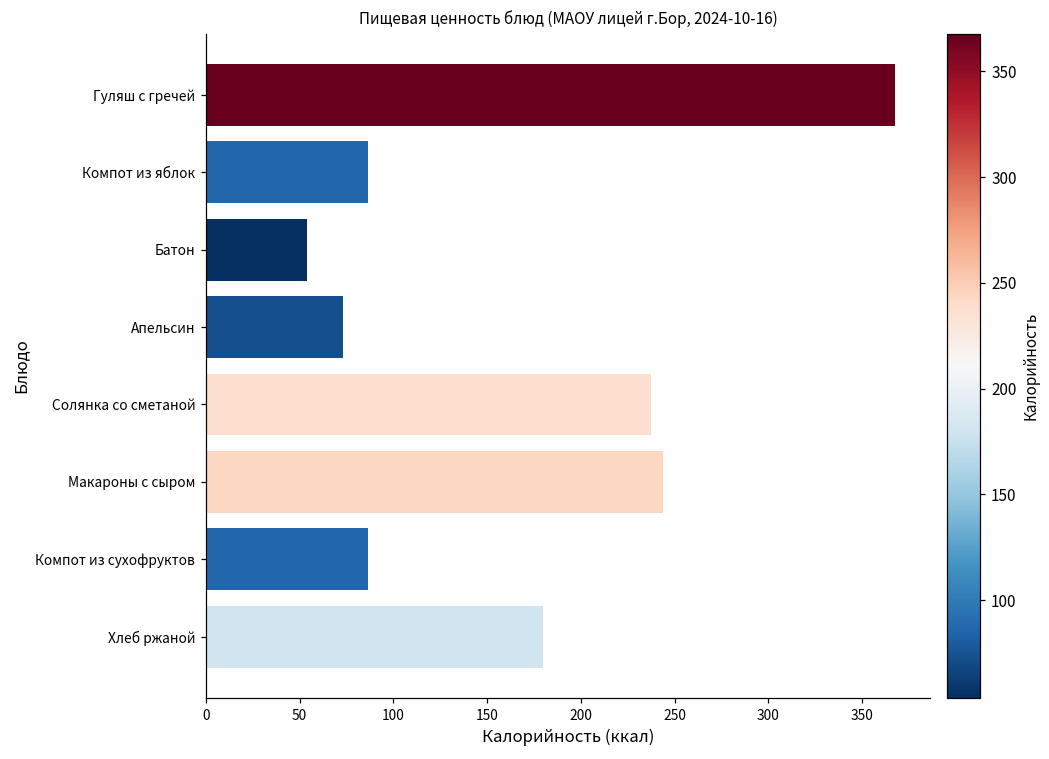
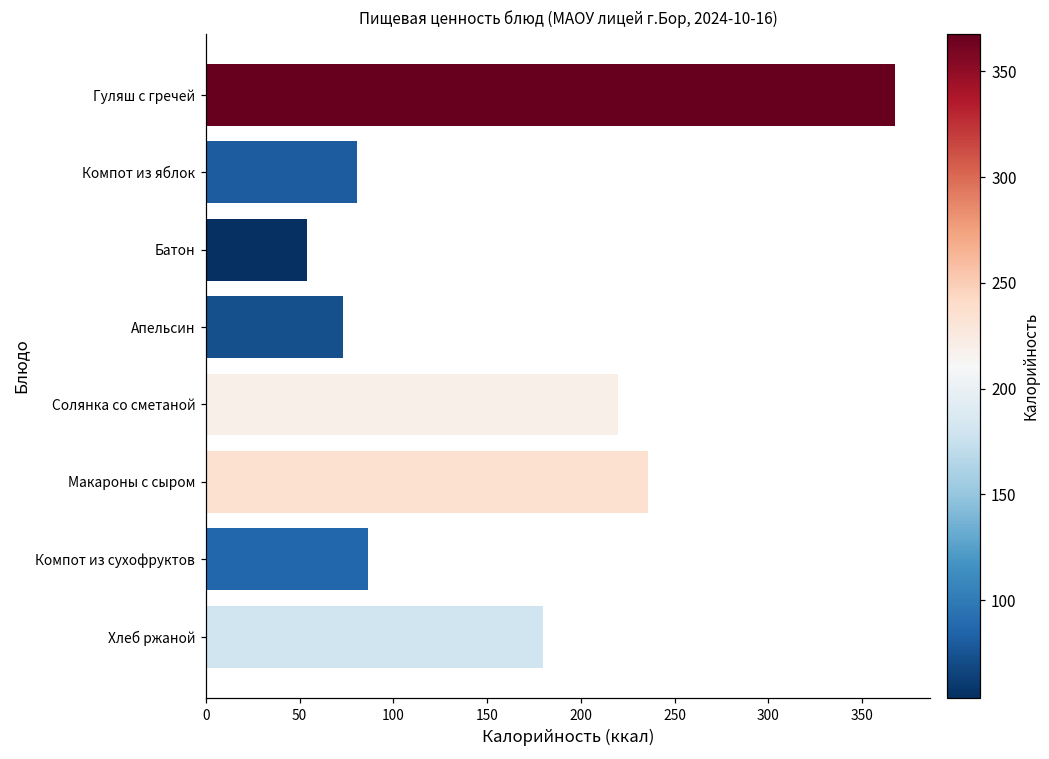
Компот из яблок: 86 -> 81
Солянка со сметаной: 238 -> 220
Макароны с сыром: 244 -> 236
